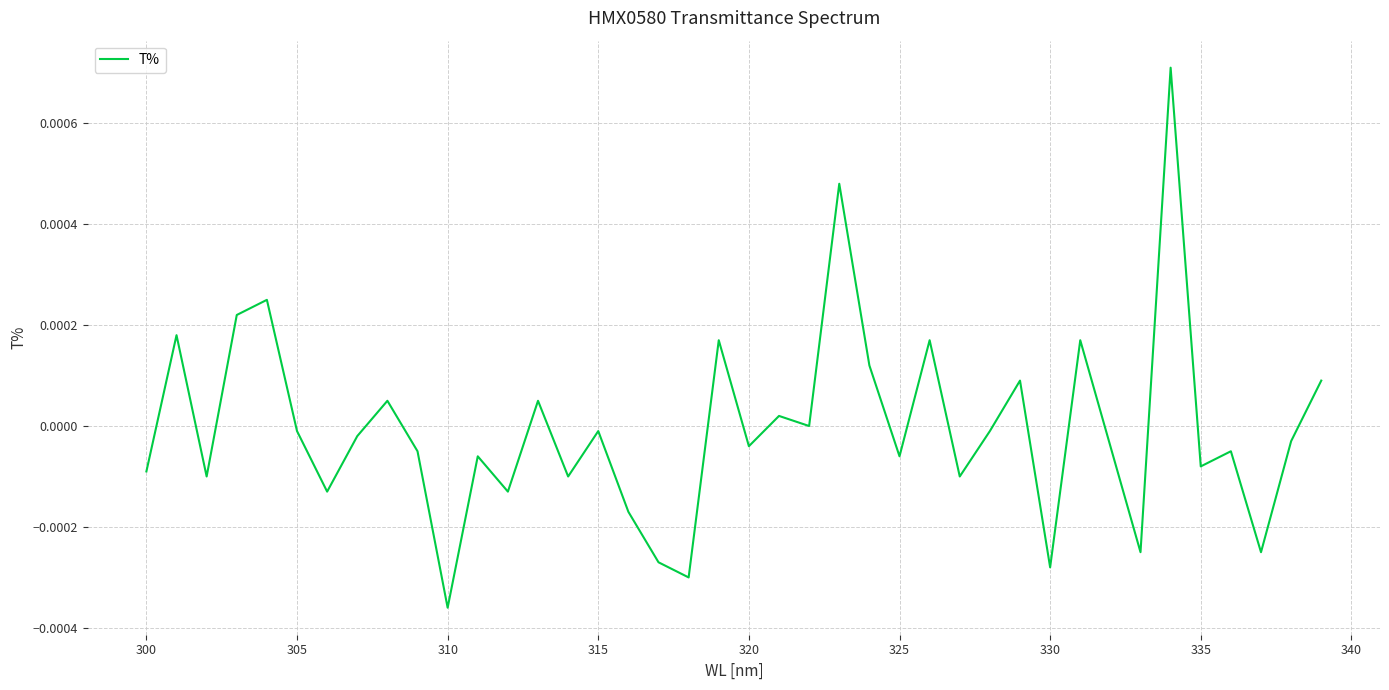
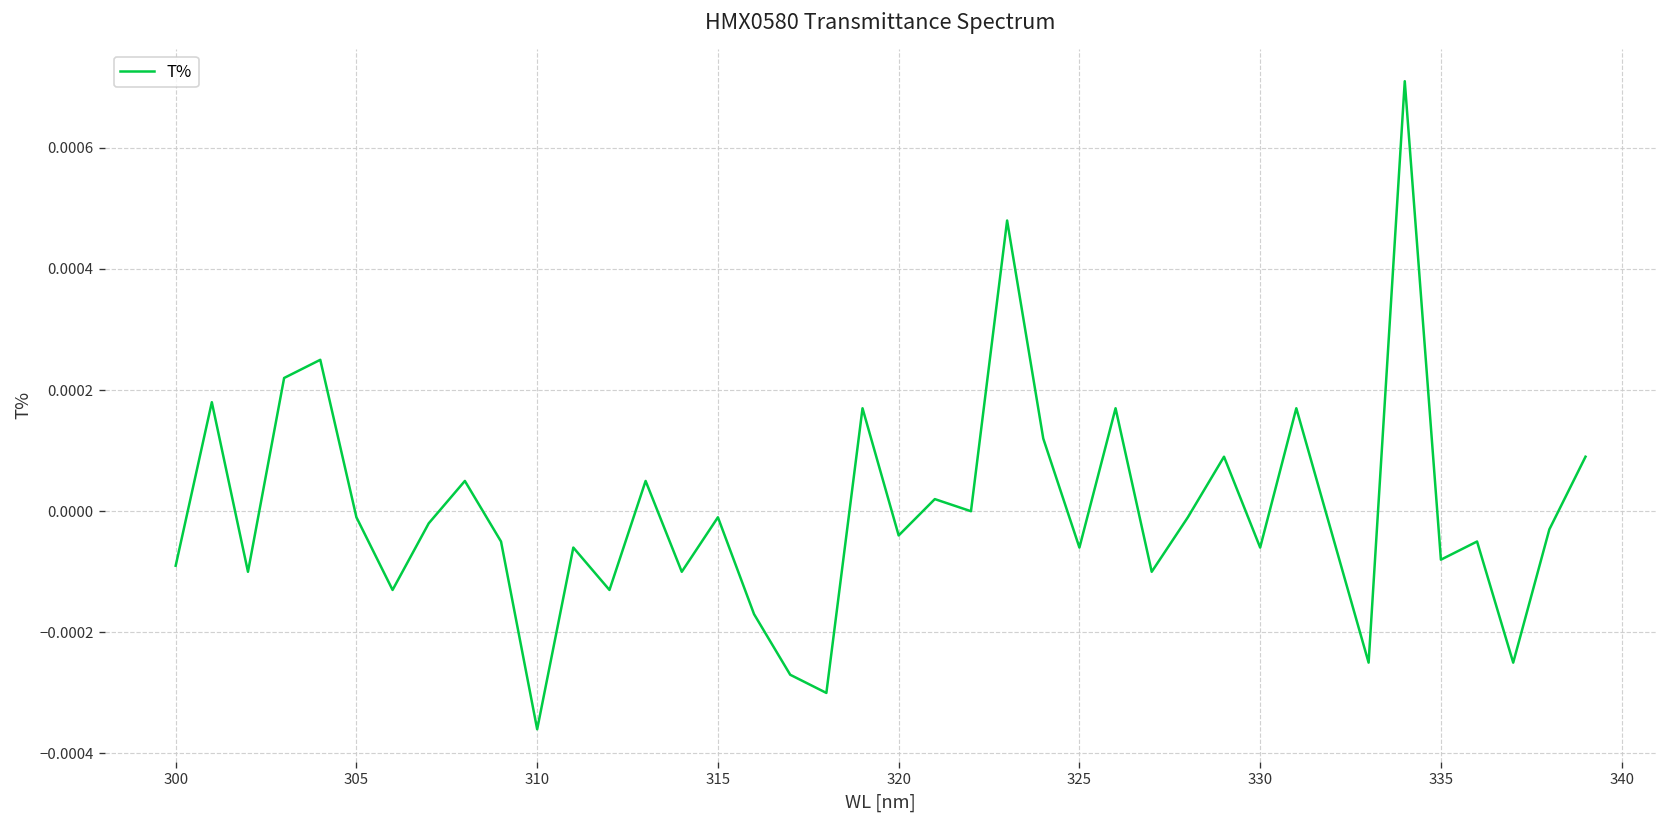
330: -0.00028 -> -0.00006
